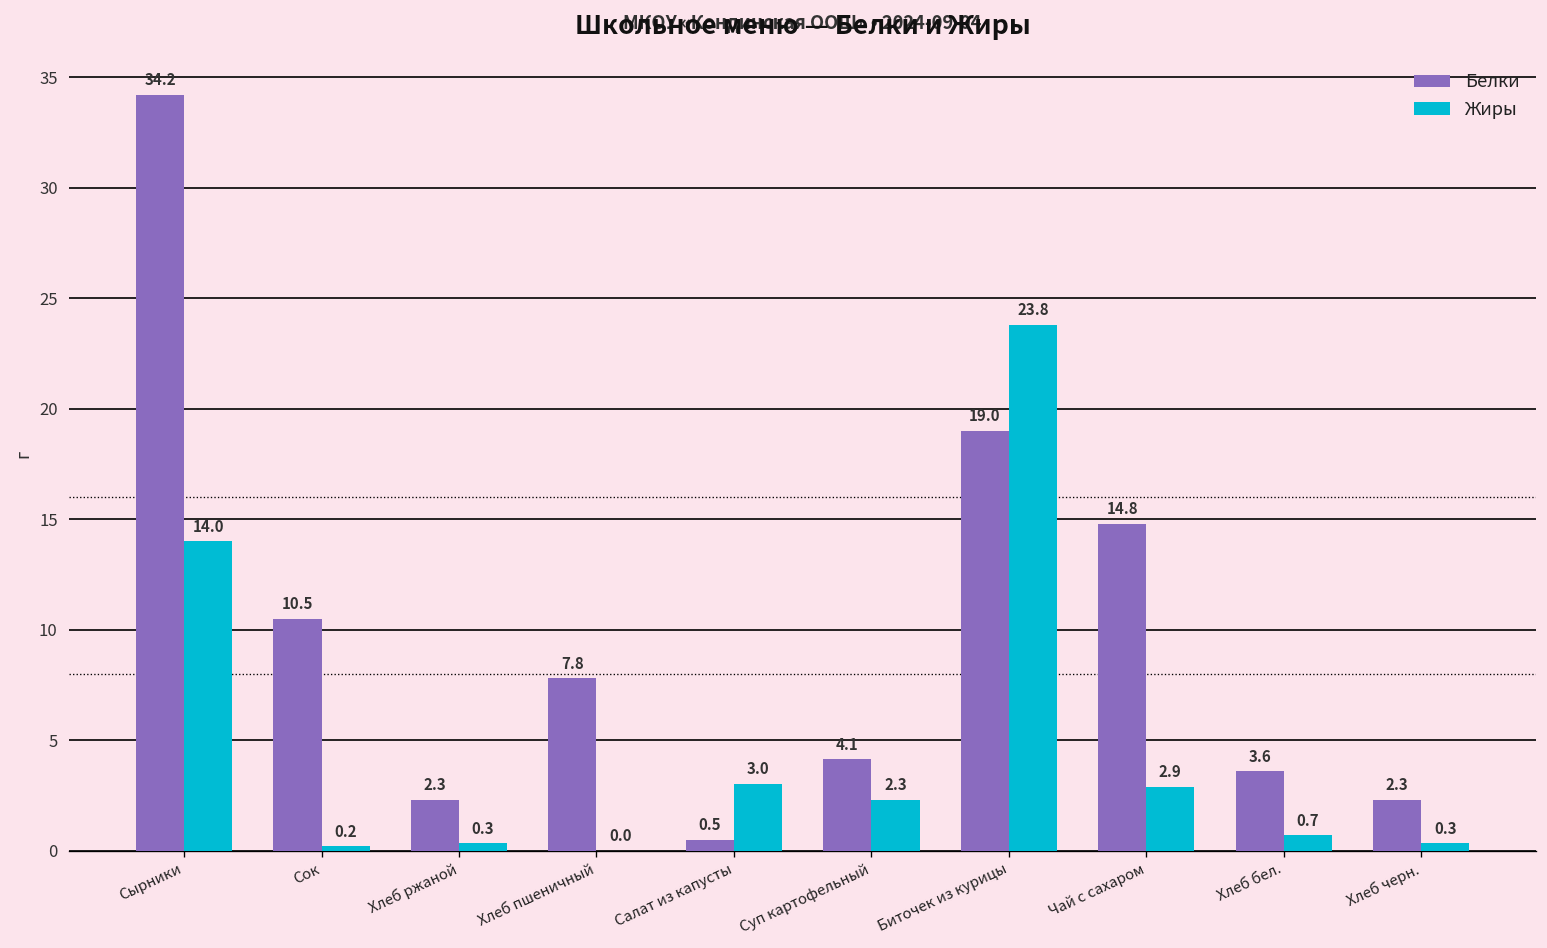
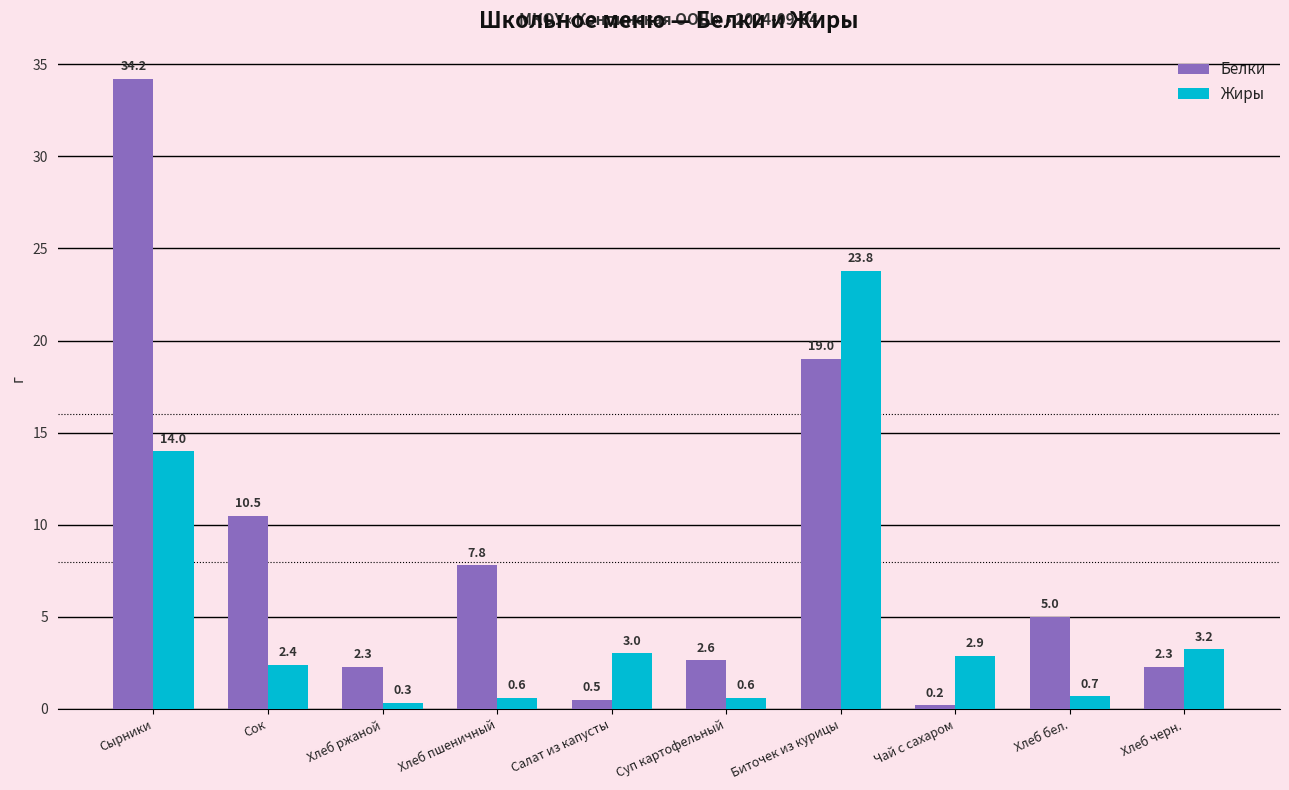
Жиры, Сок: 0.2 -> 2.4
Жиры, Хлеб пшеничный: 0.0 -> 0.6
Белки, Суп картофельный: 4.1 -> 2.6
Жиры, Суп картофельный: 2.3 -> 0.6
Белки, Чай с сахаром: 14.8 -> 0.2
Белки, Хлеб бел.: 3.6 -> 5.0
Жиры, Хлеб черн.: 0.3 -> 3.2
